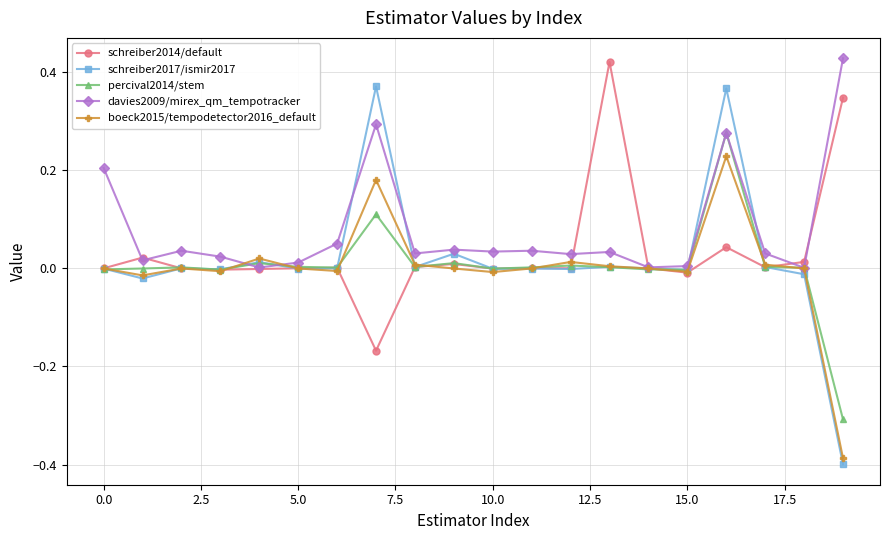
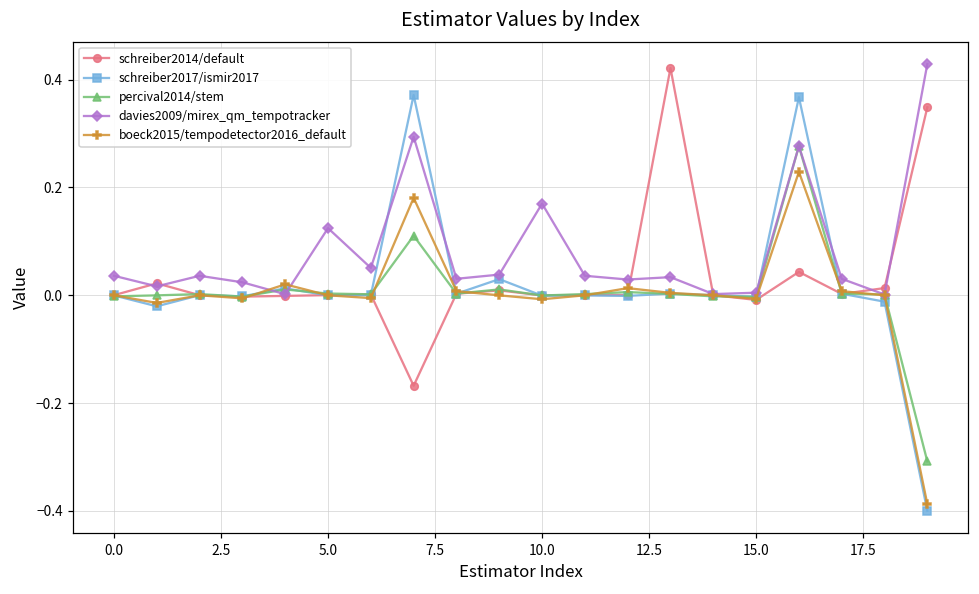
davies2009/mirex_qm_tempotracker, 0.0: 0.21 -> 0.04
davies2009/mirex_qm_tempotracker, 5.0: 0.01 -> 0.12
davies2009/mirex_qm_tempotracker, 10.0: 0.03 -> 0.17
